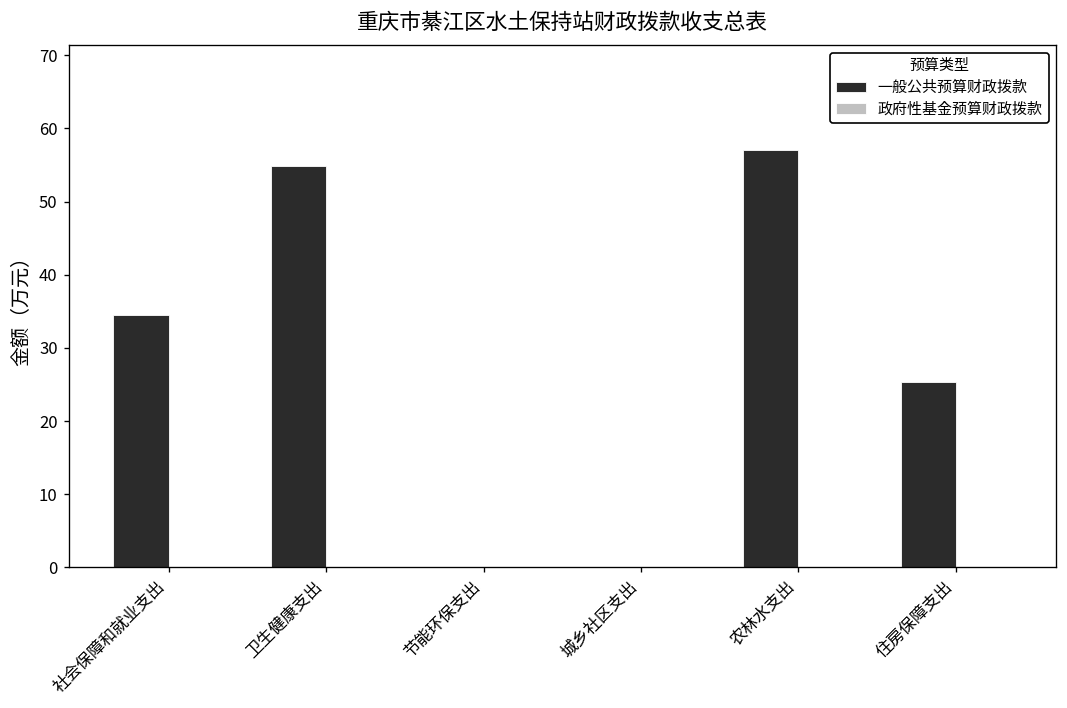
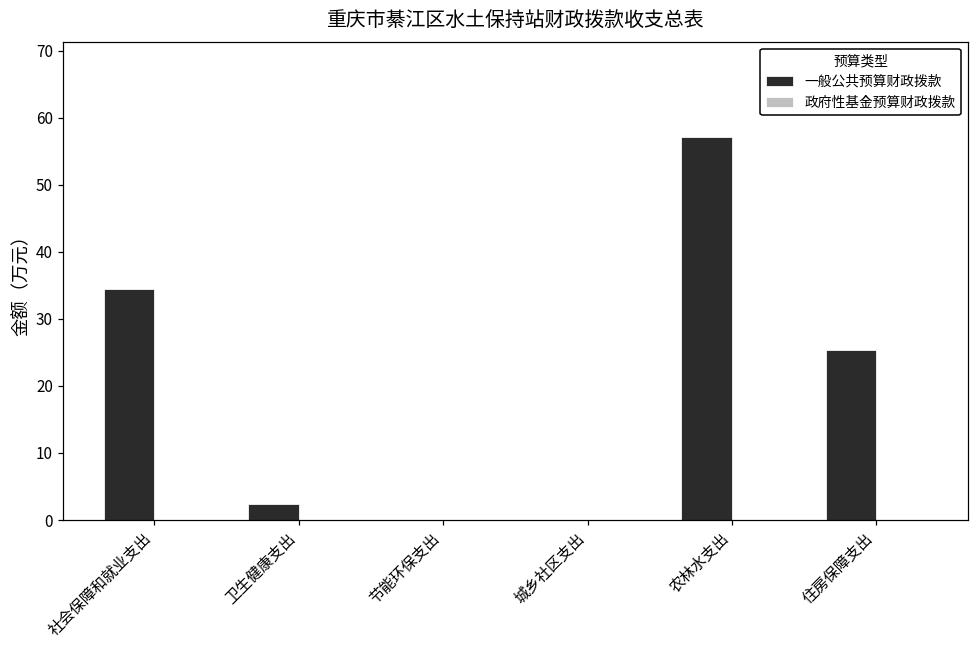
一般公共预算财政拨款, 卫生健康支出: 55 -> 2
